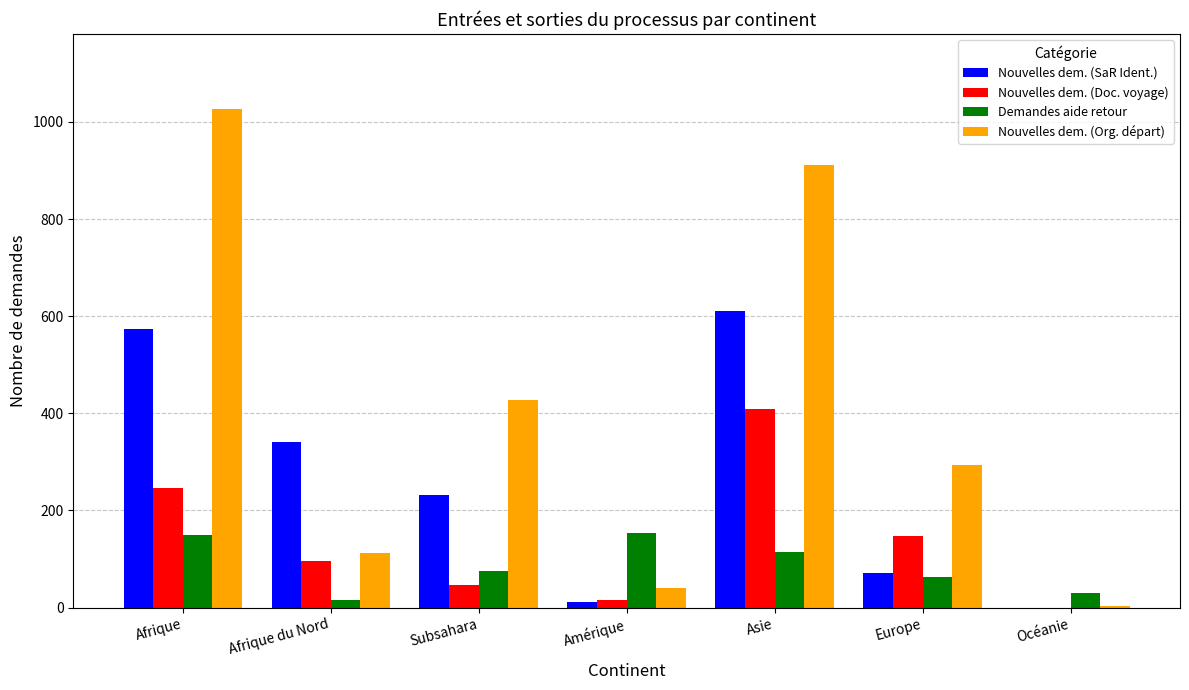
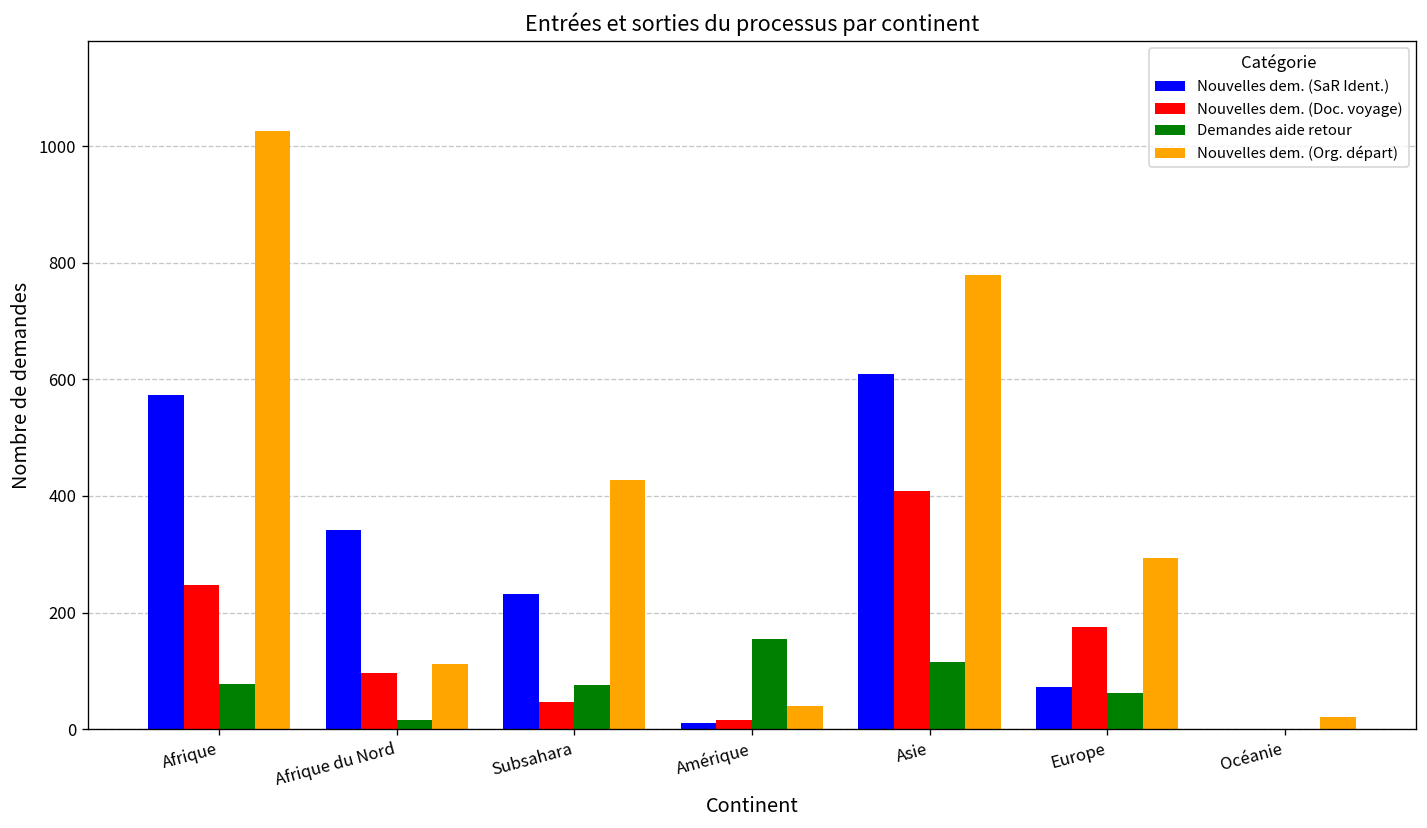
Demandes aide retour, Afrique: 150 -> 80
Nouvelles dem. (Org. départ), Asie: 910 -> 780
Nouvelles dem. (Doc. voyage), Europe: 150 -> 180
Demandes aide retour, Océanie: 30 -> 0
Nouvelles dem. (Org. départ), Océanie: 0 -> 20
